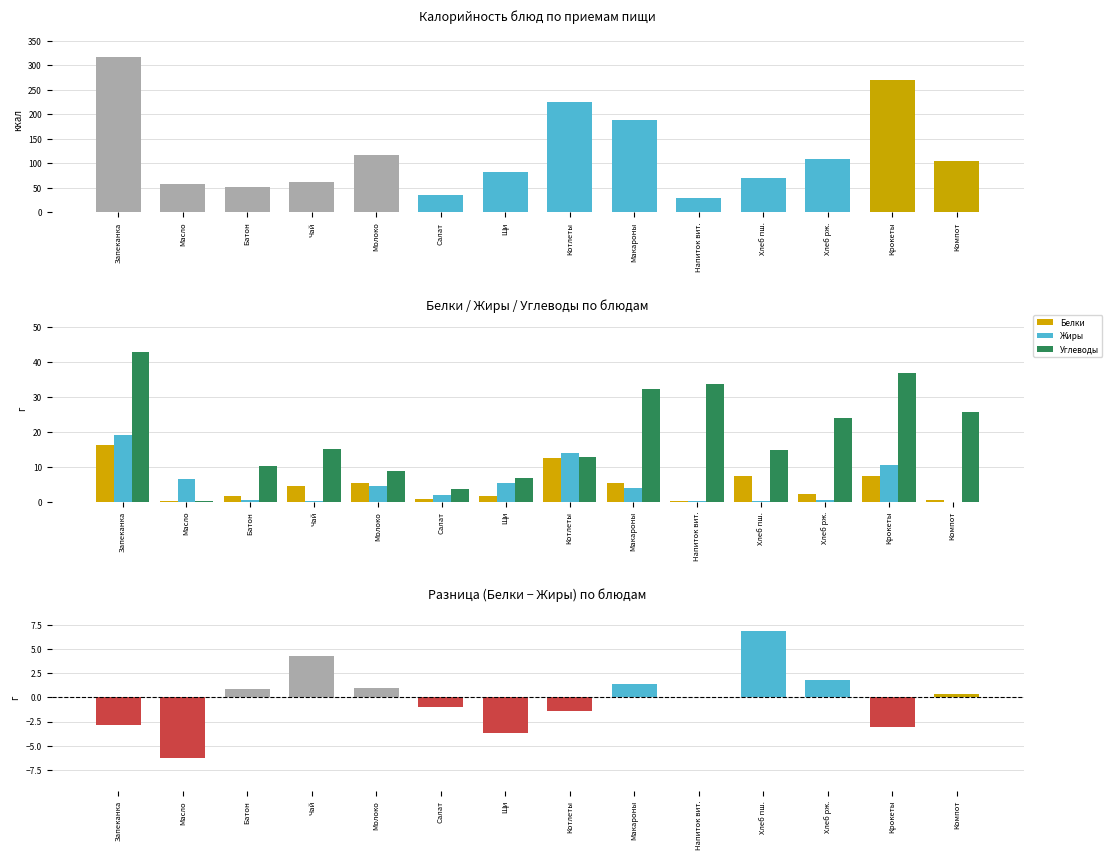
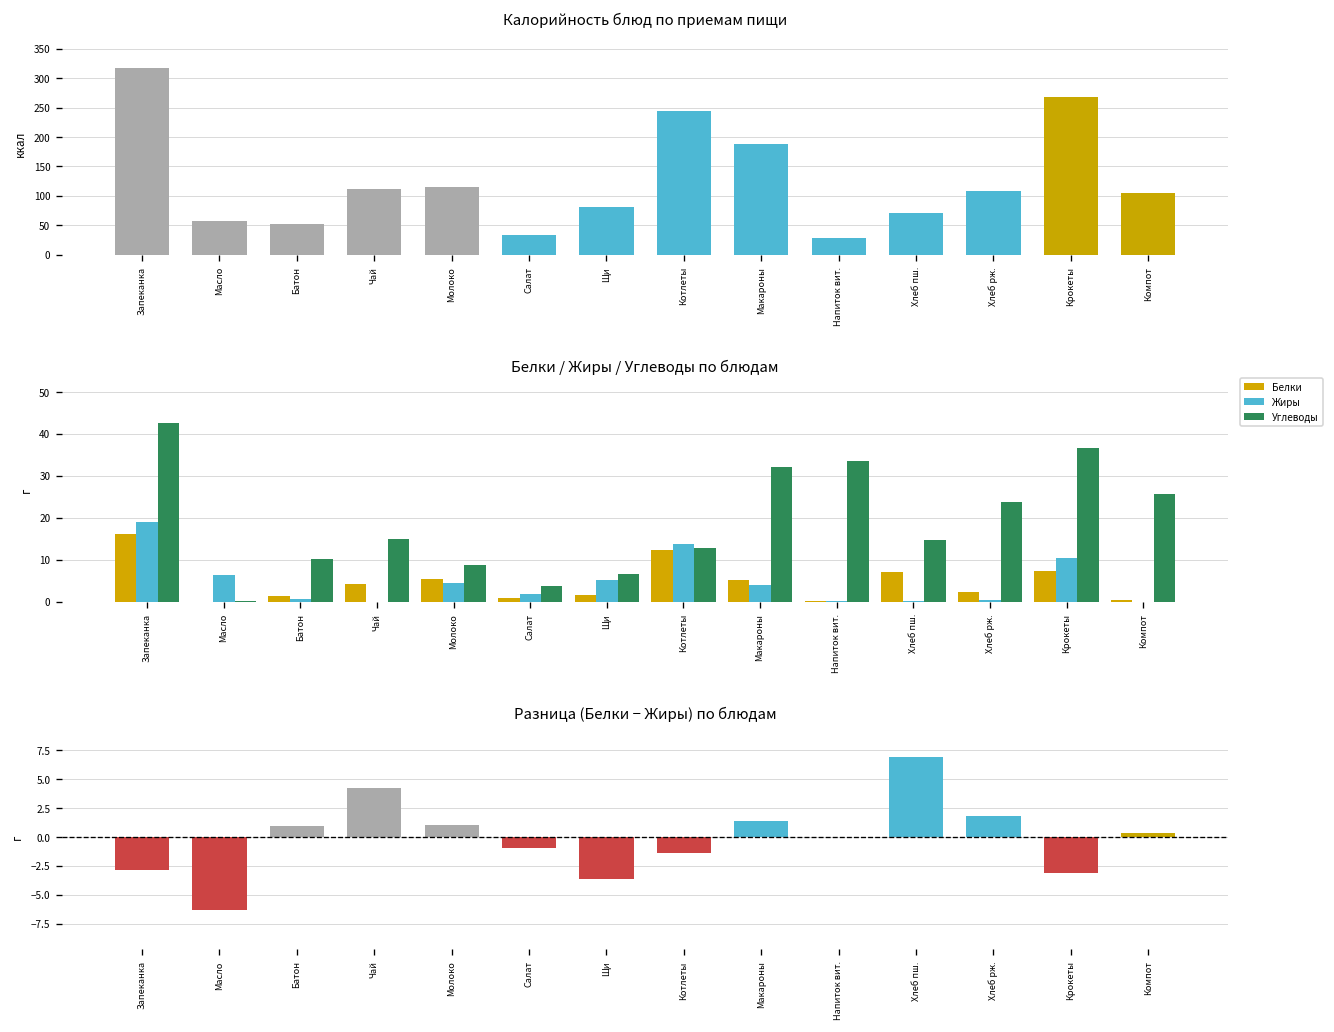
Калорийность блюд по приемам пищи, Чай: 60 -> 110
Калорийность блюд по приемам пищи, Котлеты: 230 -> 240
